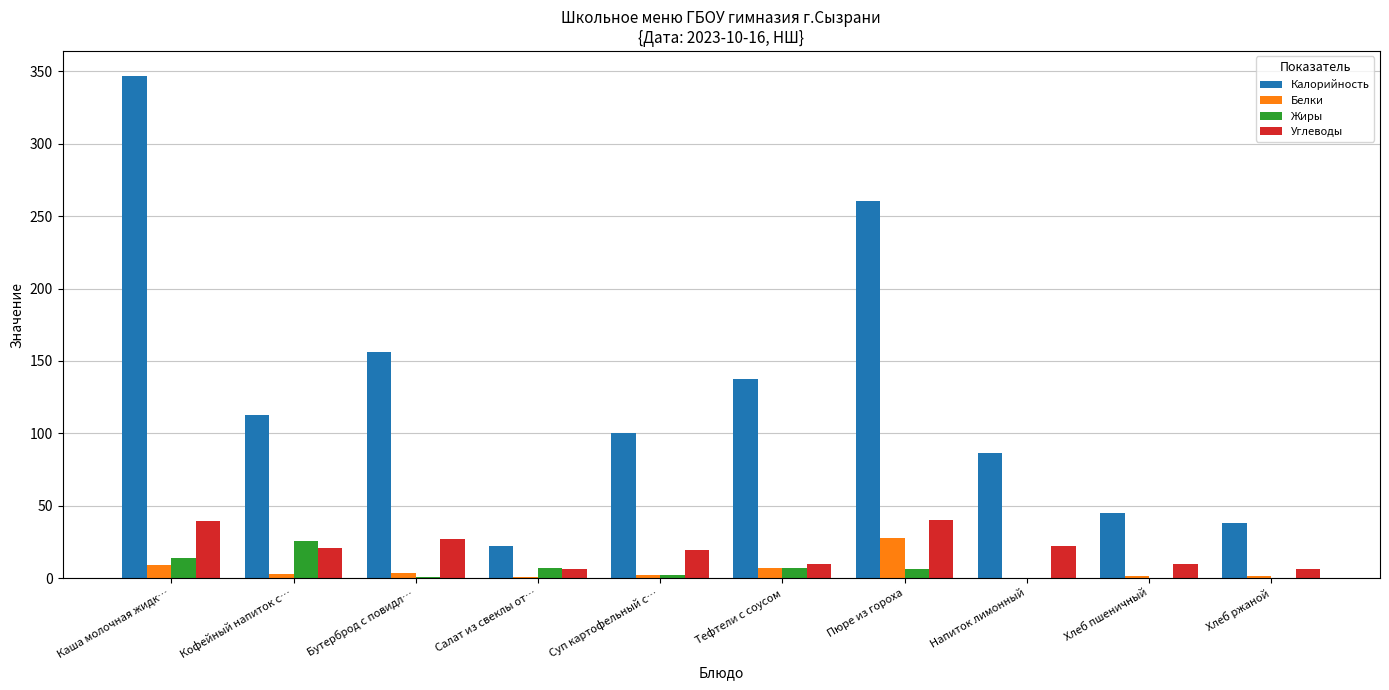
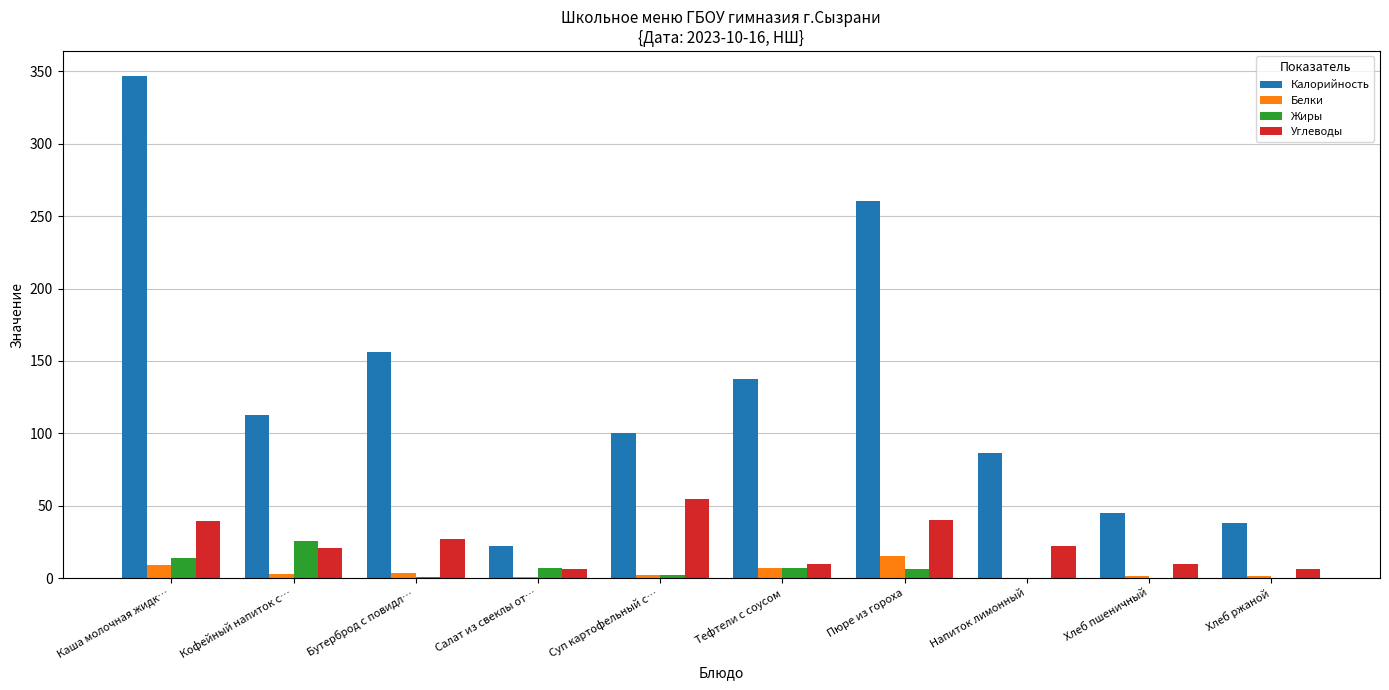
Углеводы, Суп картофельный с…: 19 -> 54
Белки, Пюре из гороха: 27 -> 15
